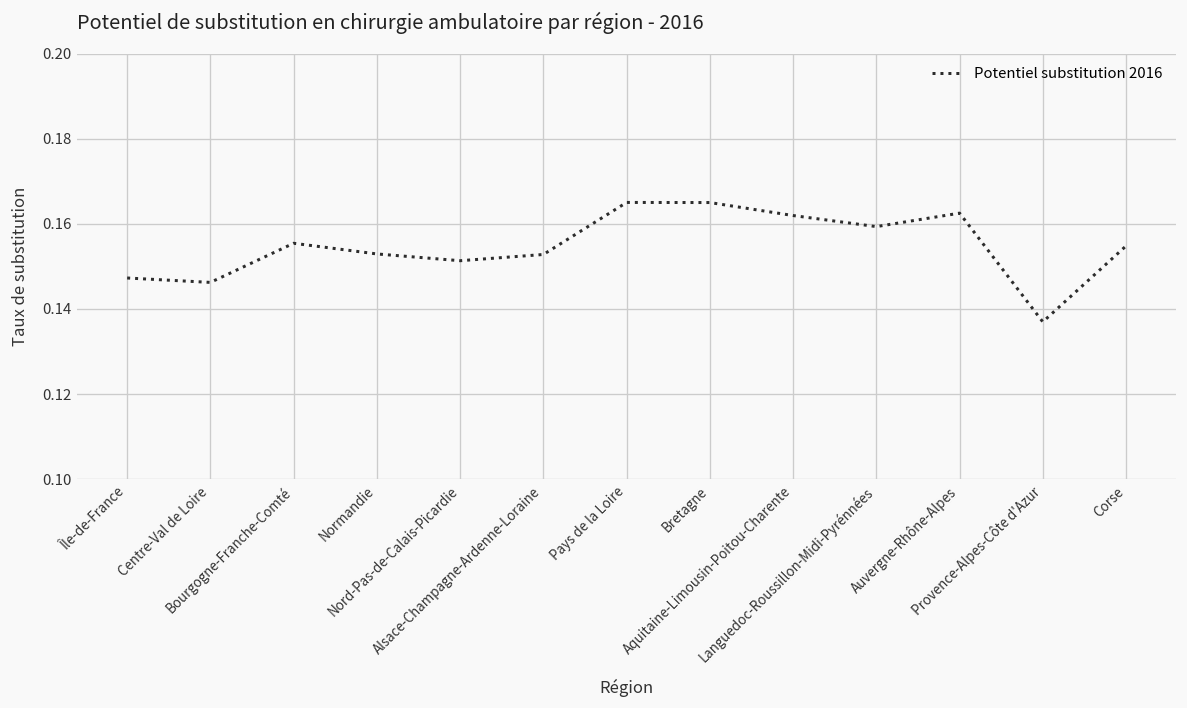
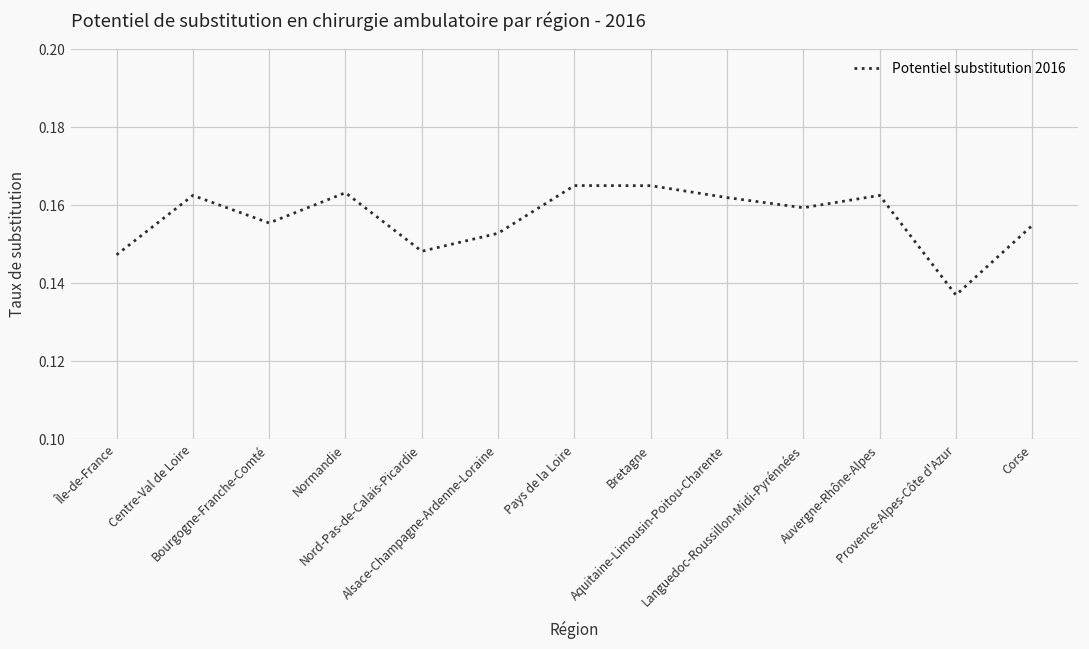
Centre-Val de Loire: 0.146 -> 0.163
Normandie: 0.153 -> 0.163
Nord-Pas-de-Calais-Picardie: 0.151 -> 0.148
